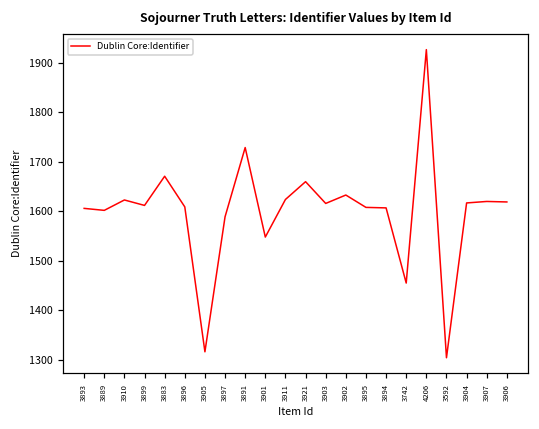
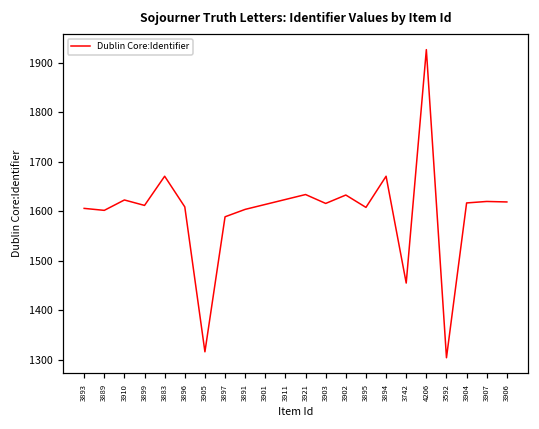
3891: 1730 -> 1600
3901: 1550 -> 1610
3921: 1660 -> 1630
3894: 1610 -> 1670
